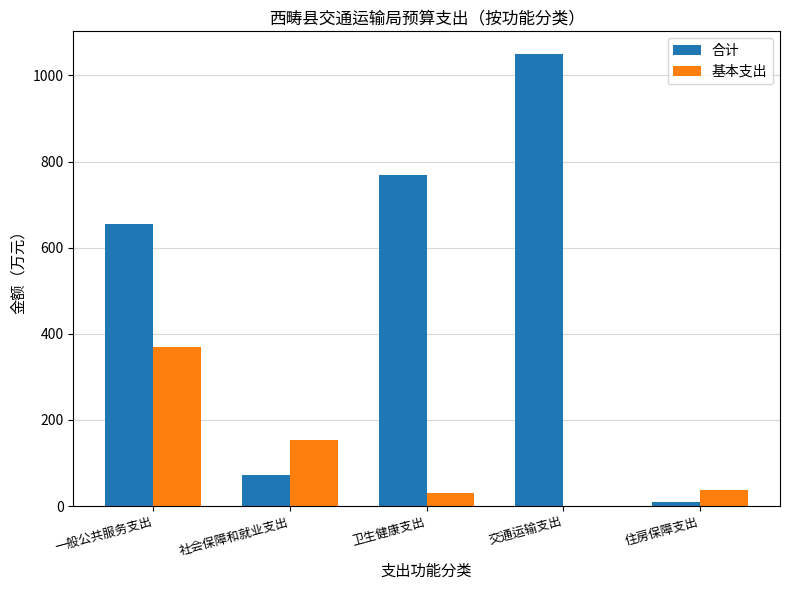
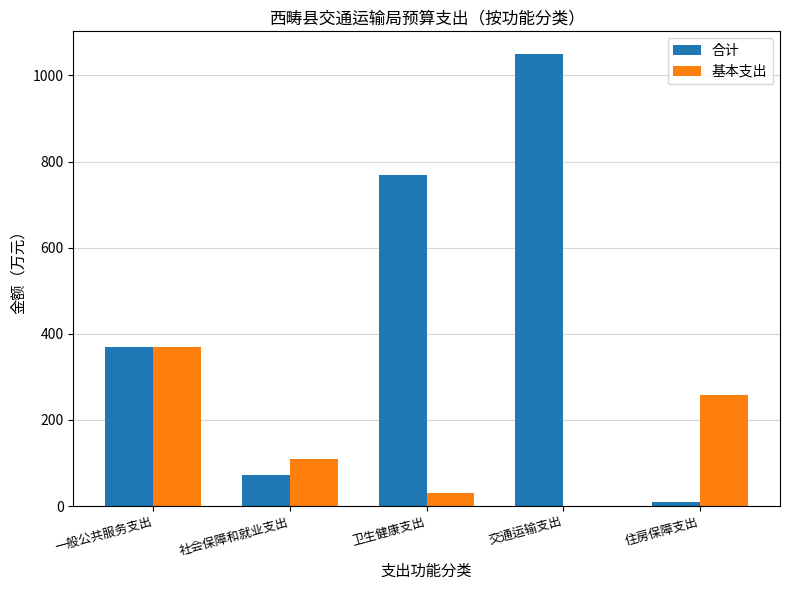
合计, 一般公共服务支出: 660 -> 370
基本支出, 社会保障和就业支出: 150 -> 110
基本支出, 住房保障支出: 40 -> 260
